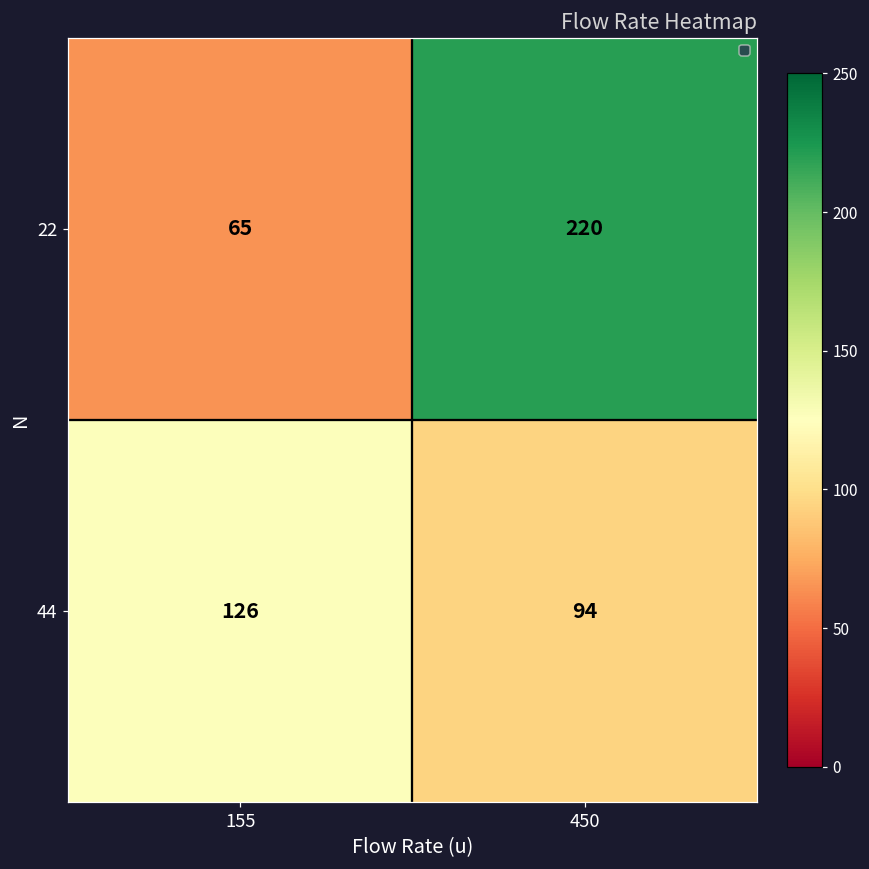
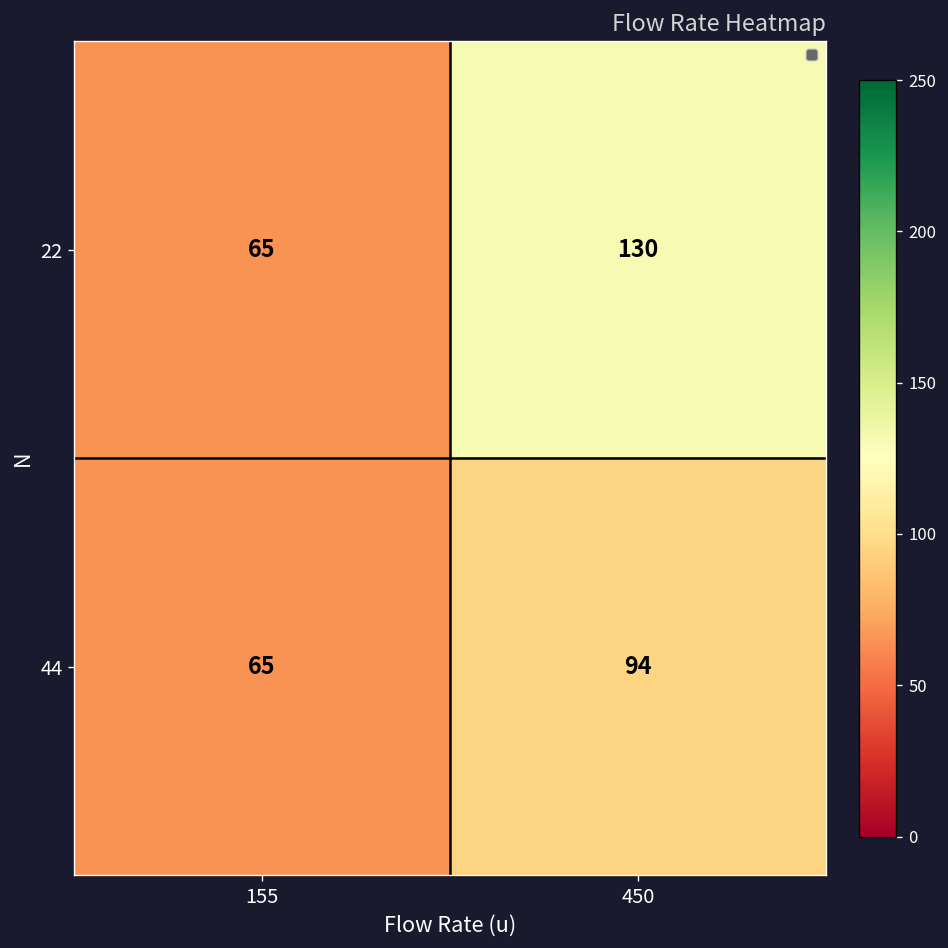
22, 450: 220 -> 130
44, 155: 126 -> 65
